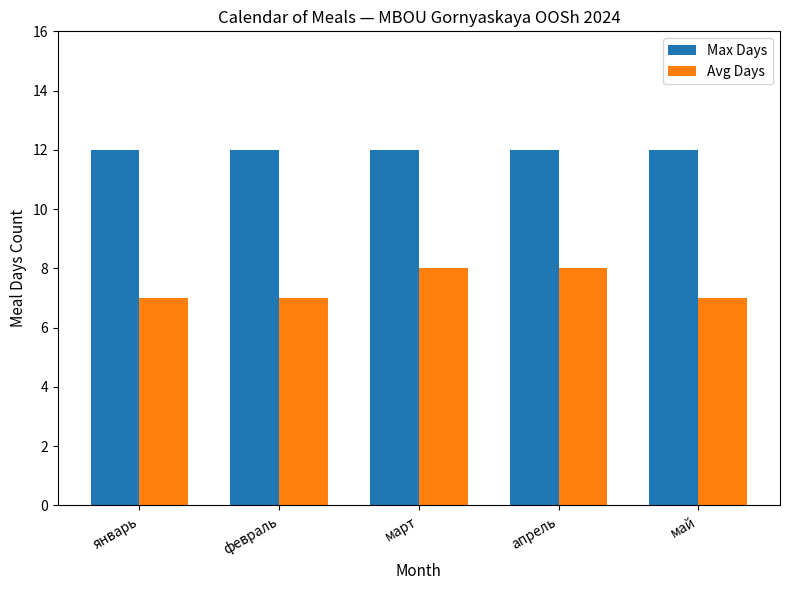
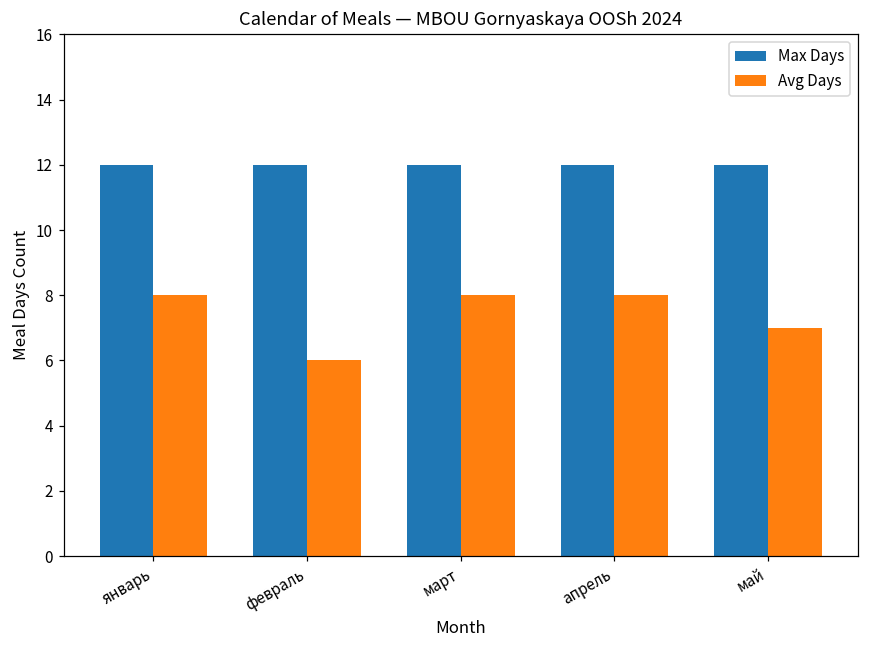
Avg Days, январь: 7 -> 8
Avg Days, февраль: 7 -> 6
